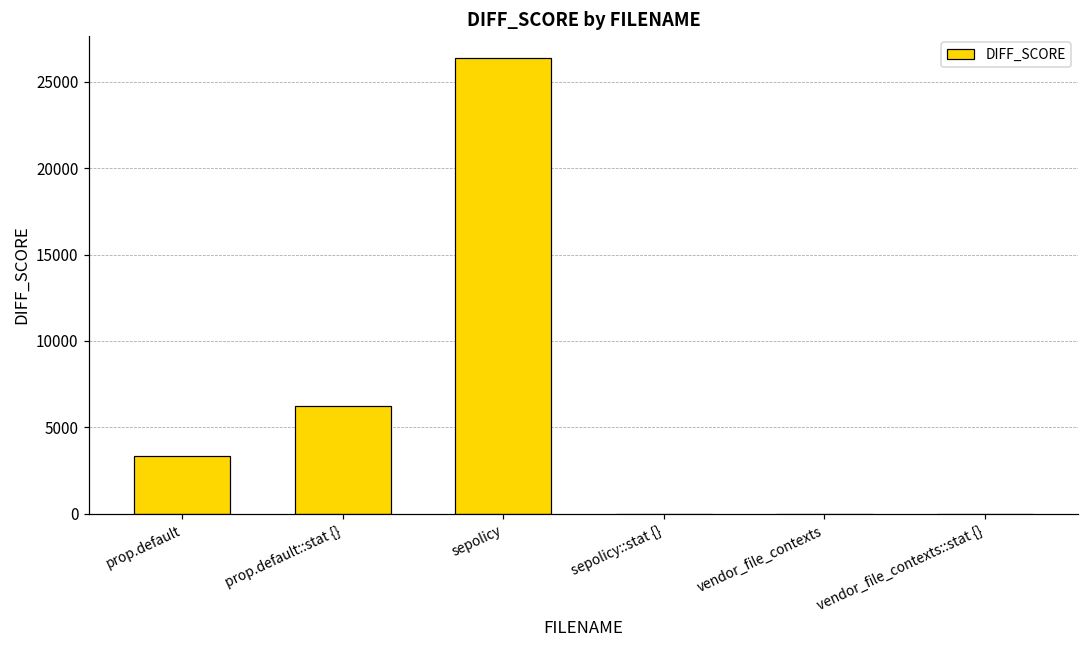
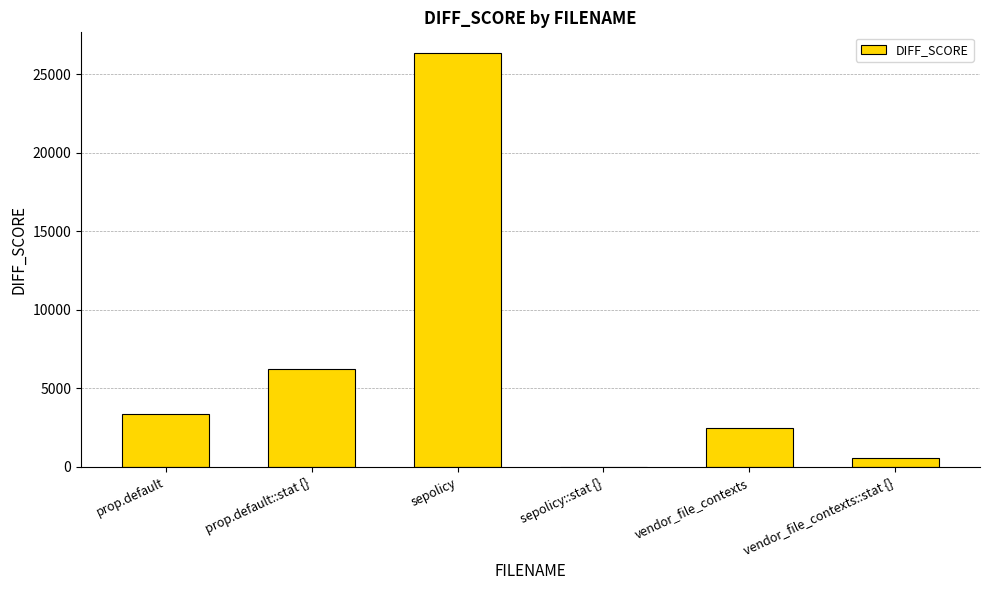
vendor_file_contexts: 0 -> 2500
vendor_file_contexts::stat {}: 0 -> 600
